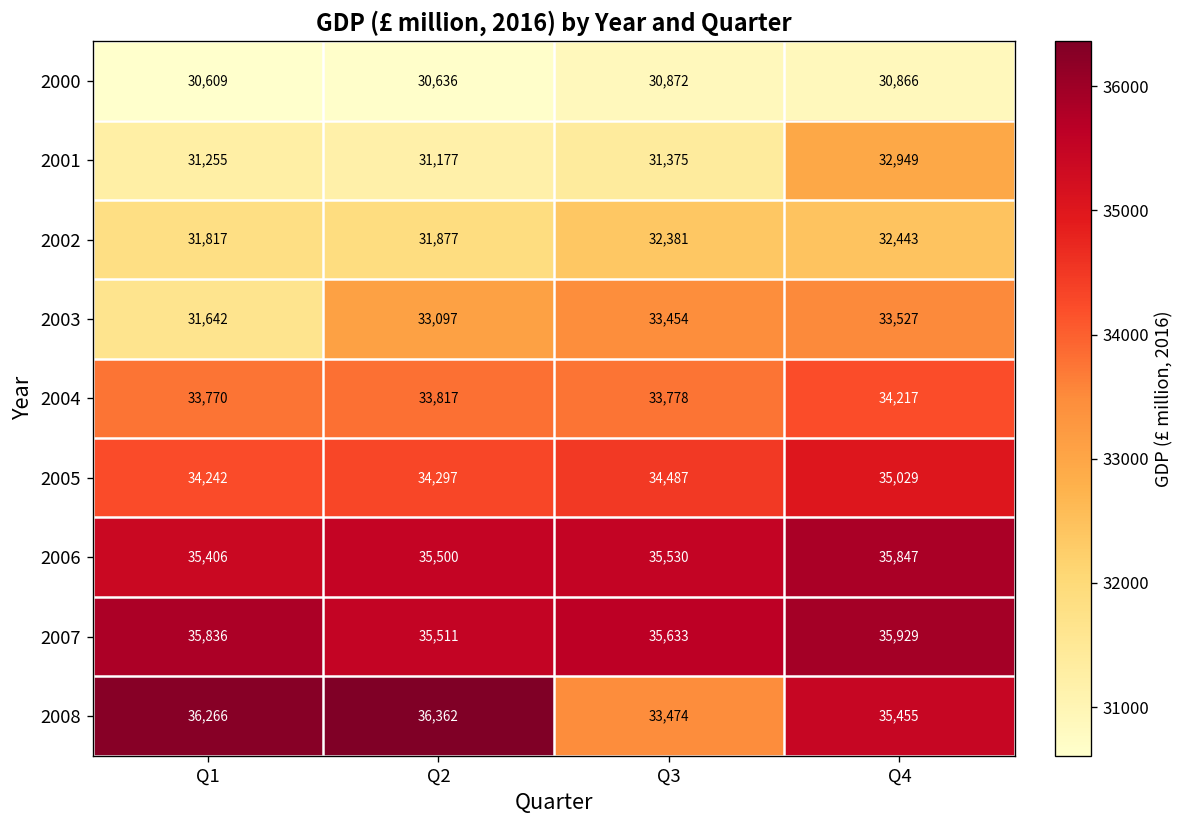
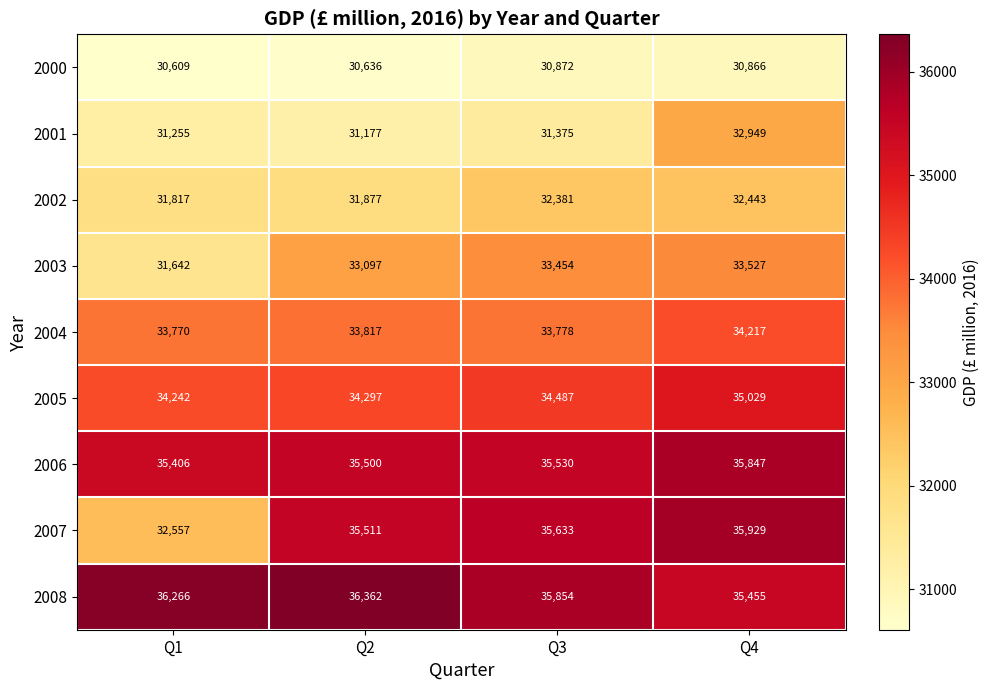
2007, Q1: 35,836 -> 32,557
2008, Q3: 33,474 -> 35,854
